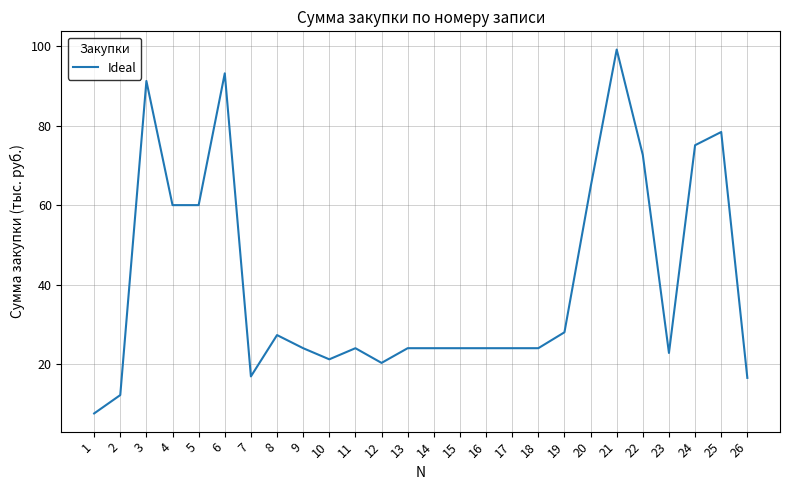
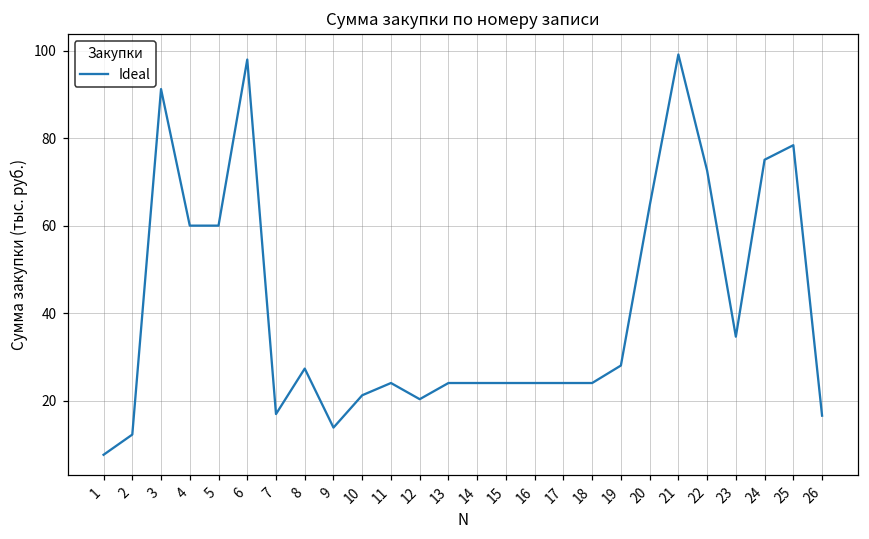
6: 93 -> 98
9: 24 -> 14
23: 23 -> 35
